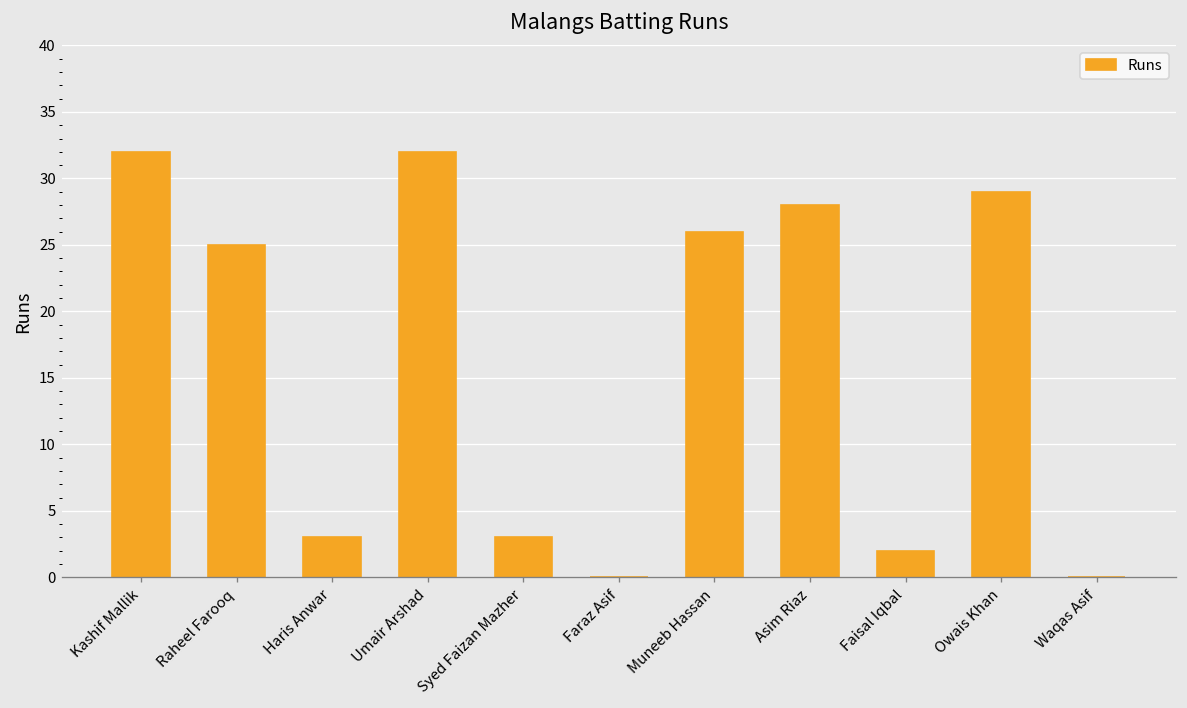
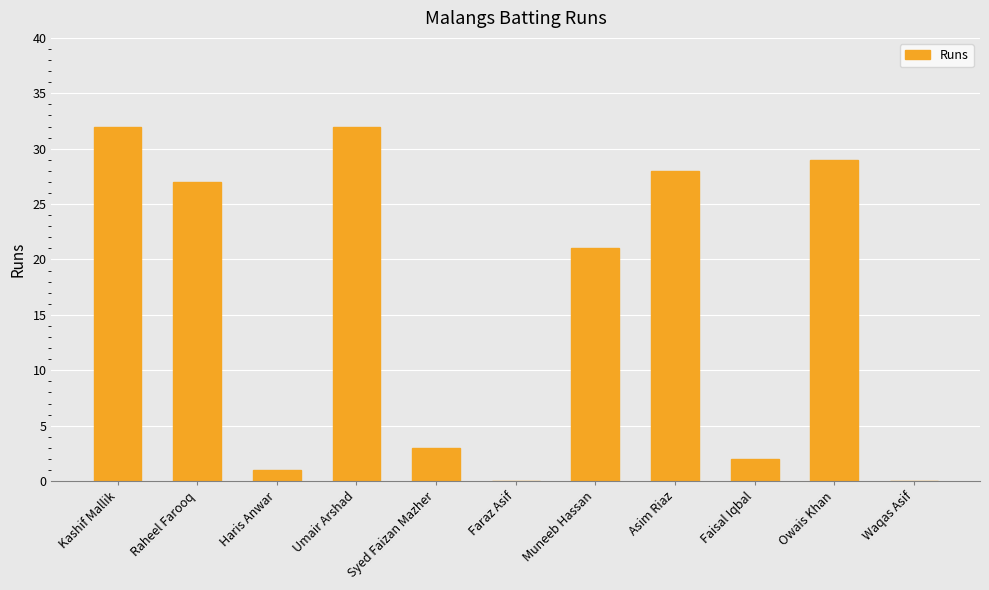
Raheel Farooq: 25 -> 27
Haris Anwar: 3 -> 1
Muneeb Hassan: 26 -> 21
